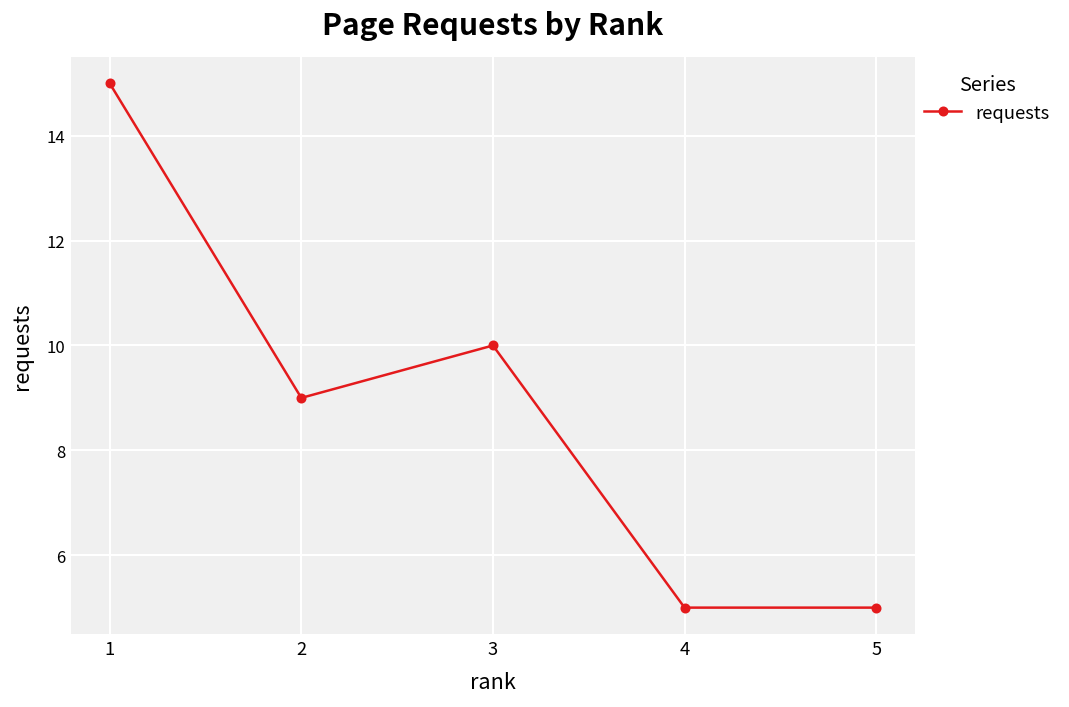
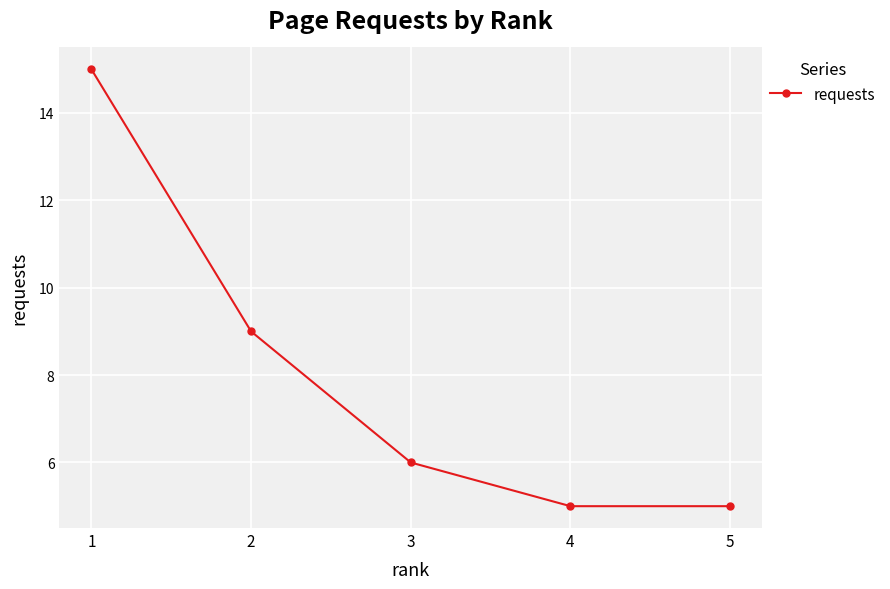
3: 10 -> 6
